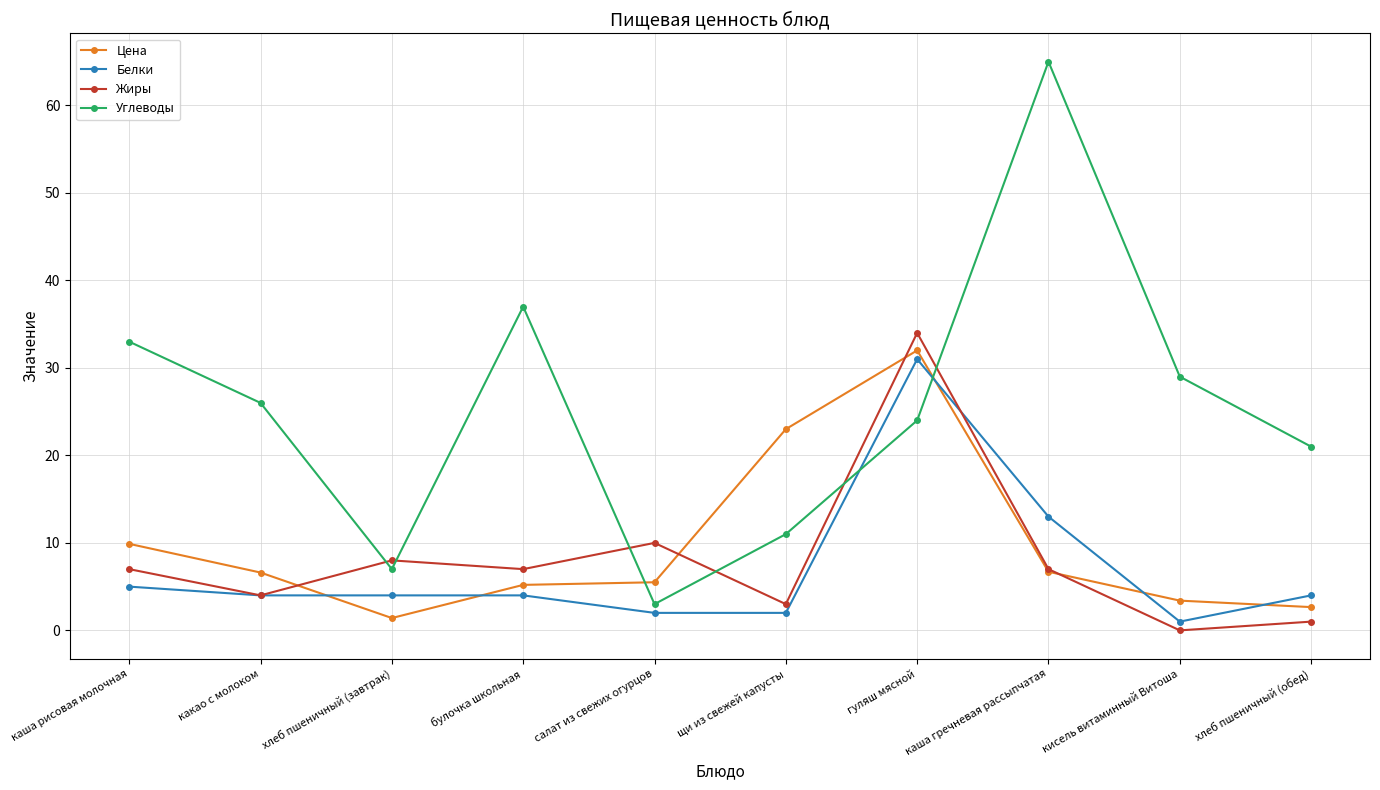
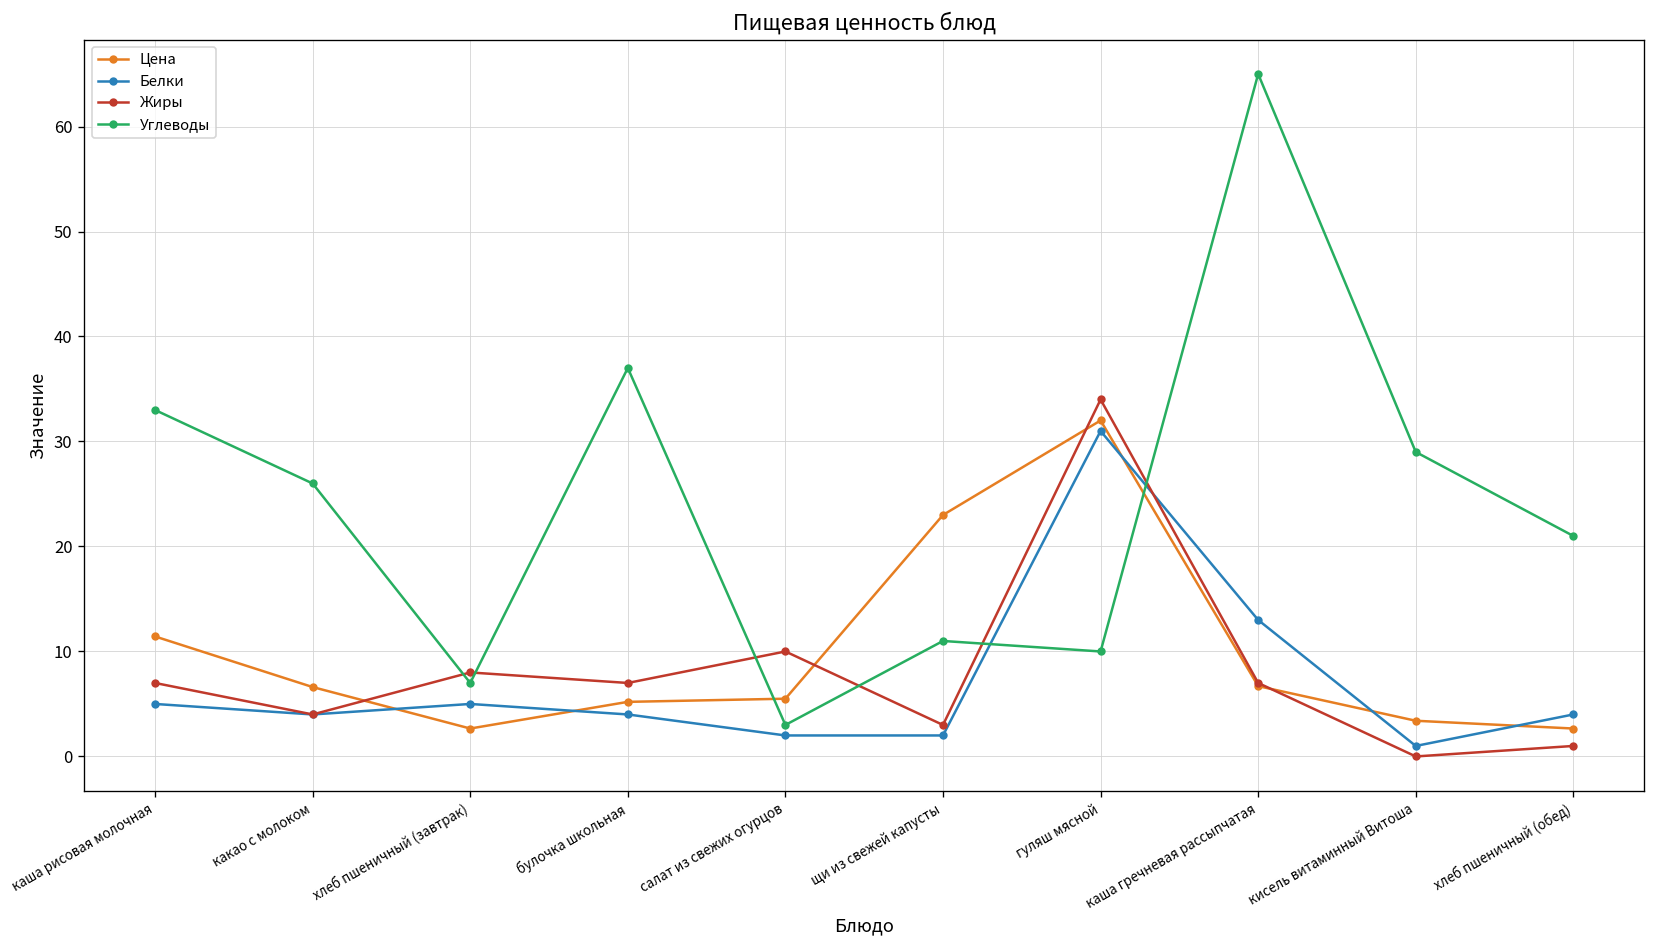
Цена, каша рисовая молочная: 10 -> 11
Цена, хлеб пшеничный (завтрак): 1 -> 3
Белки, хлеб пшеничный (завтрак): 4 -> 5
Углеводы, гуляш мясной: 24 -> 10
